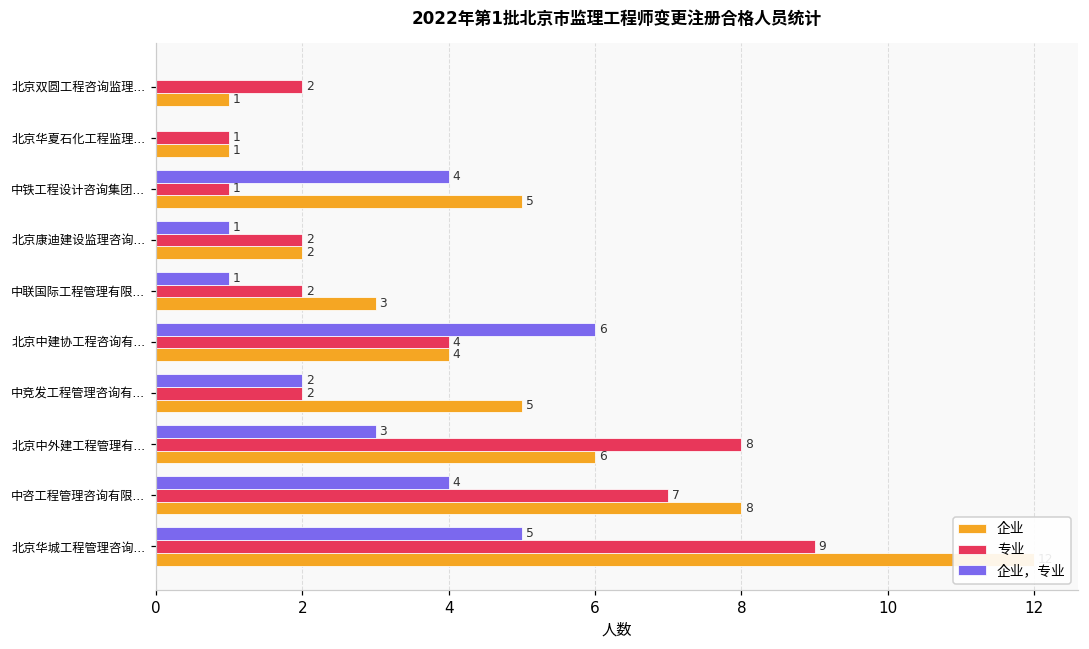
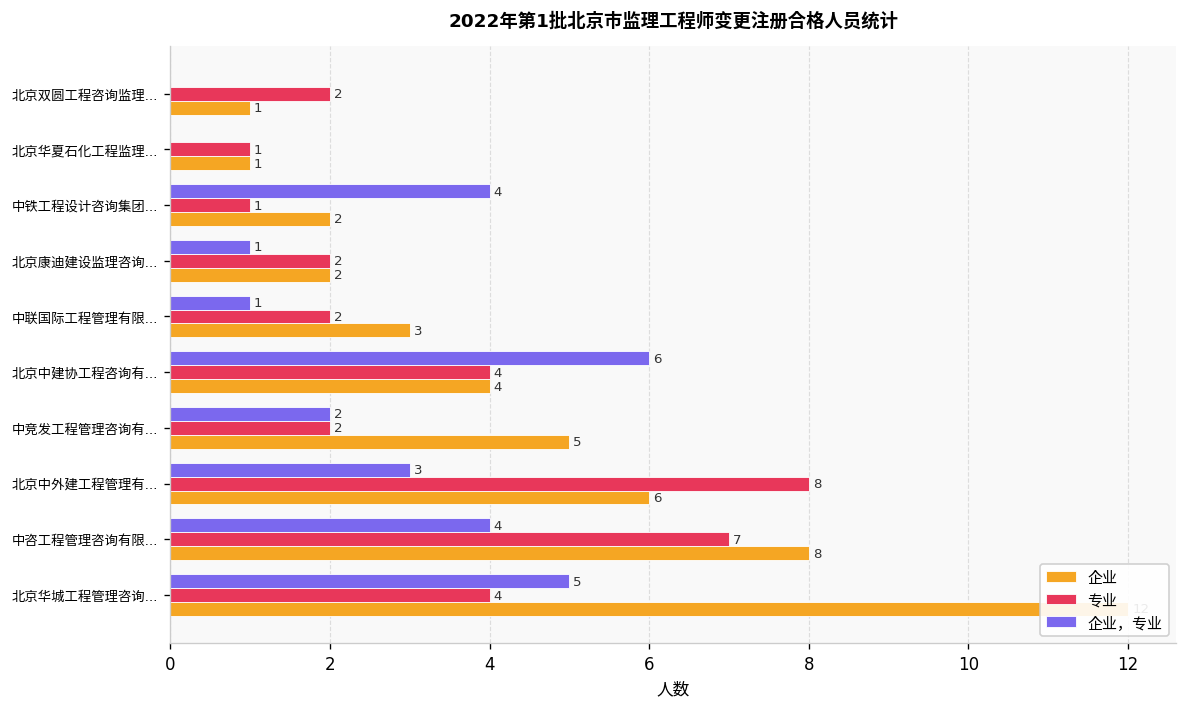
企业, 中铁工程设计咨询集团...: 5 -> 2
专业, 北京华城工程管理咨询...: 9 -> 4
